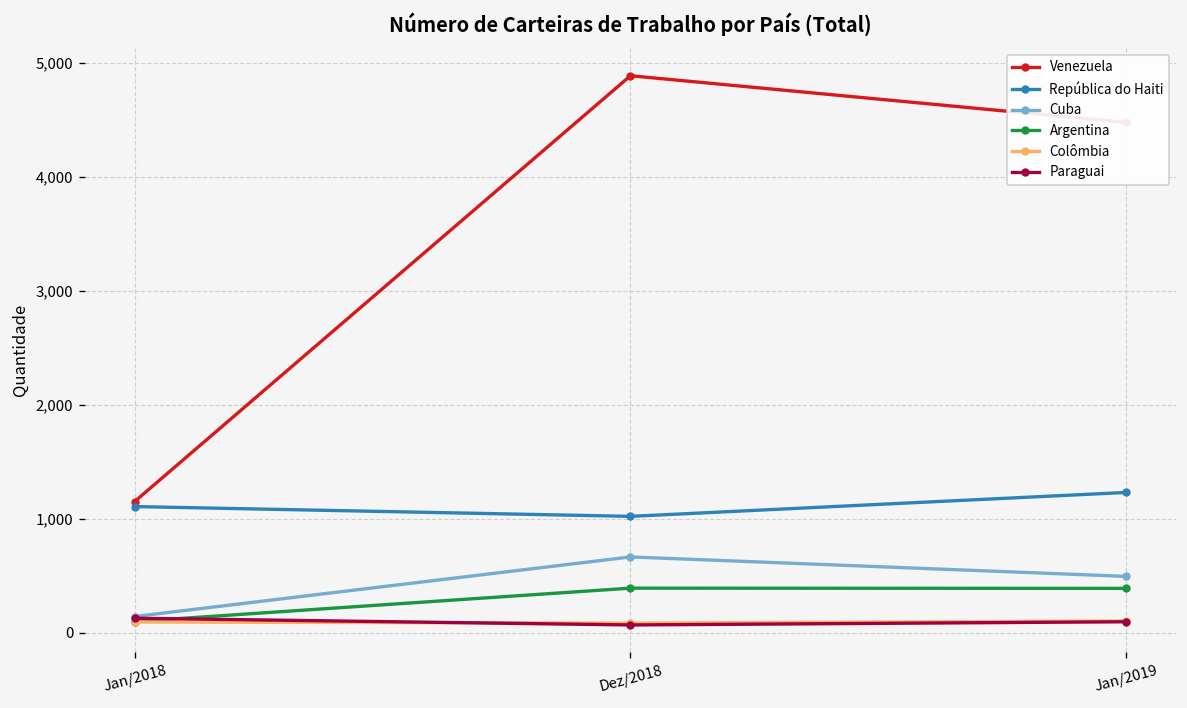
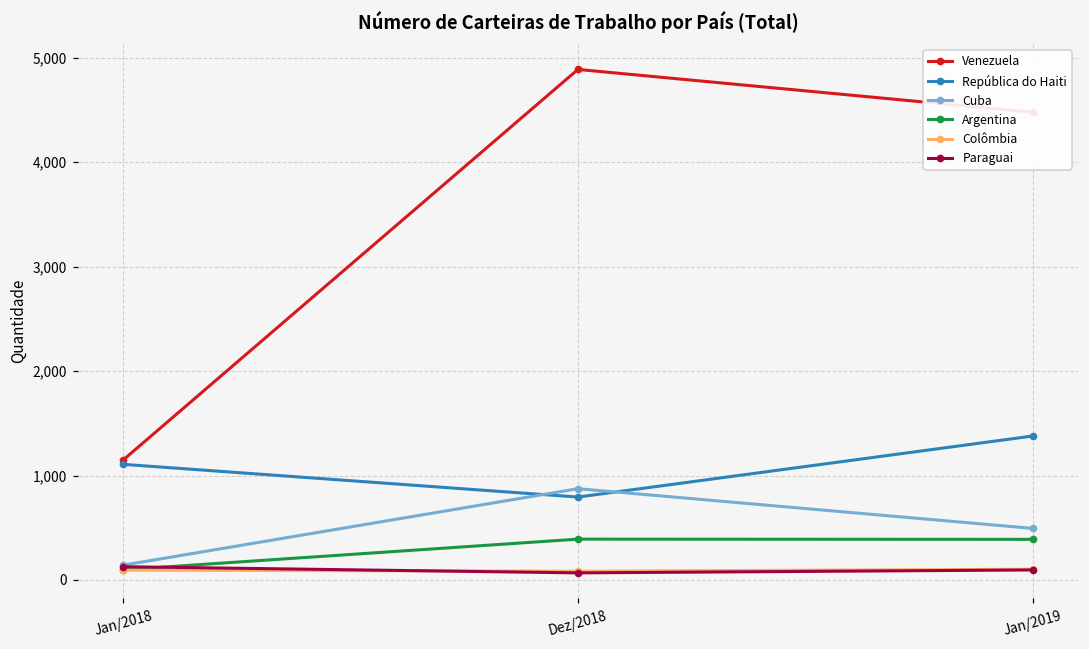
República do Haiti, Dez/2018: 1,000 -> 800
Cuba, Dez/2018: 700 -> 900
República do Haiti, Jan/2019: 1,200 -> 1,400
